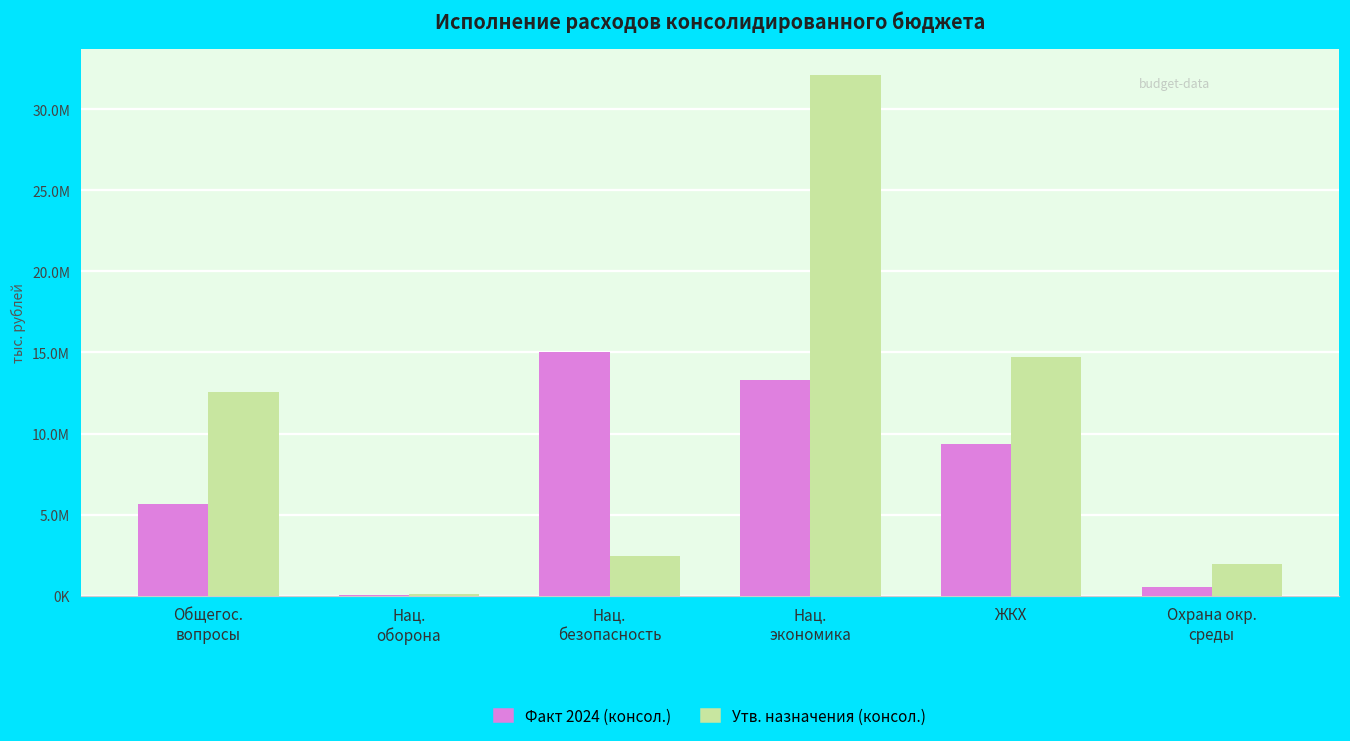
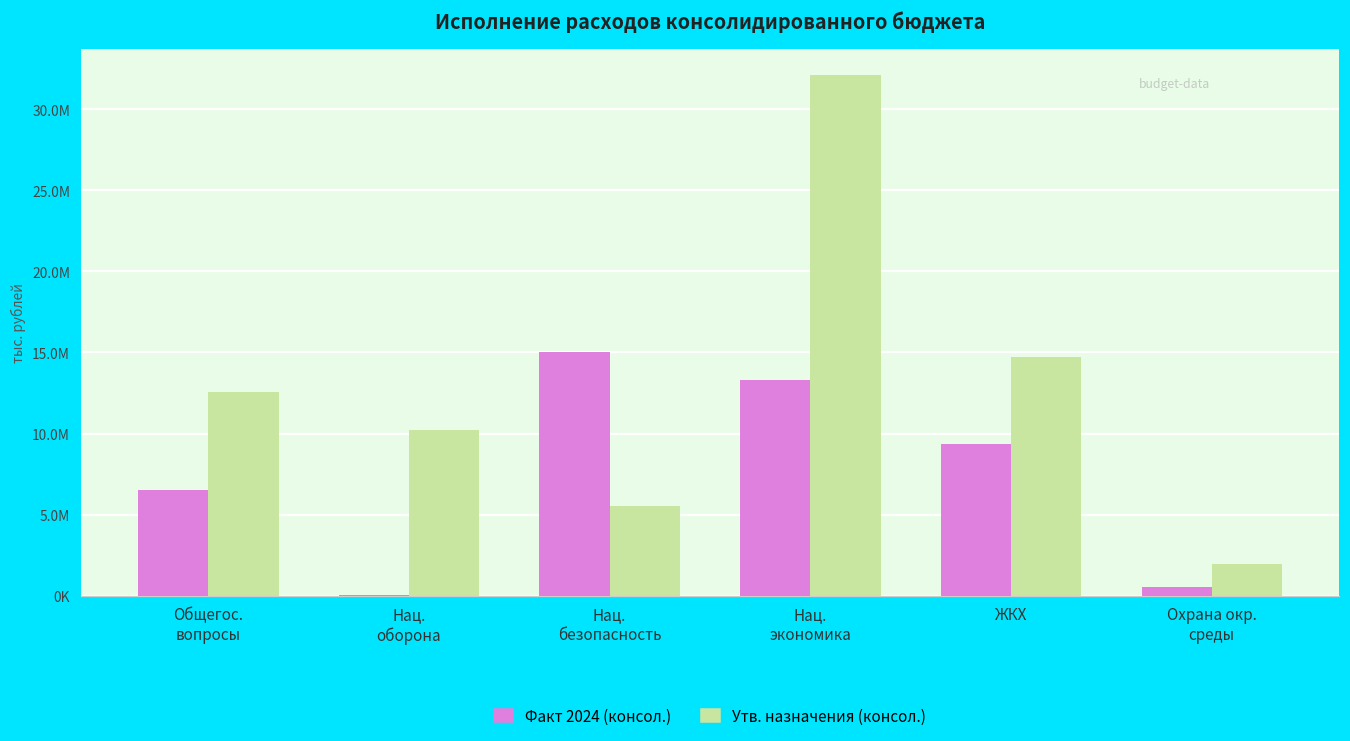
Факт 2024 (консол.), Общегос. вопросы: 5700000 -> 6500000
Утв. назначения (консол.), Нац. оборона: 100000 -> 10200000
Утв. назначения (консол.), Нац. безопасность: 2500000 -> 5500000
